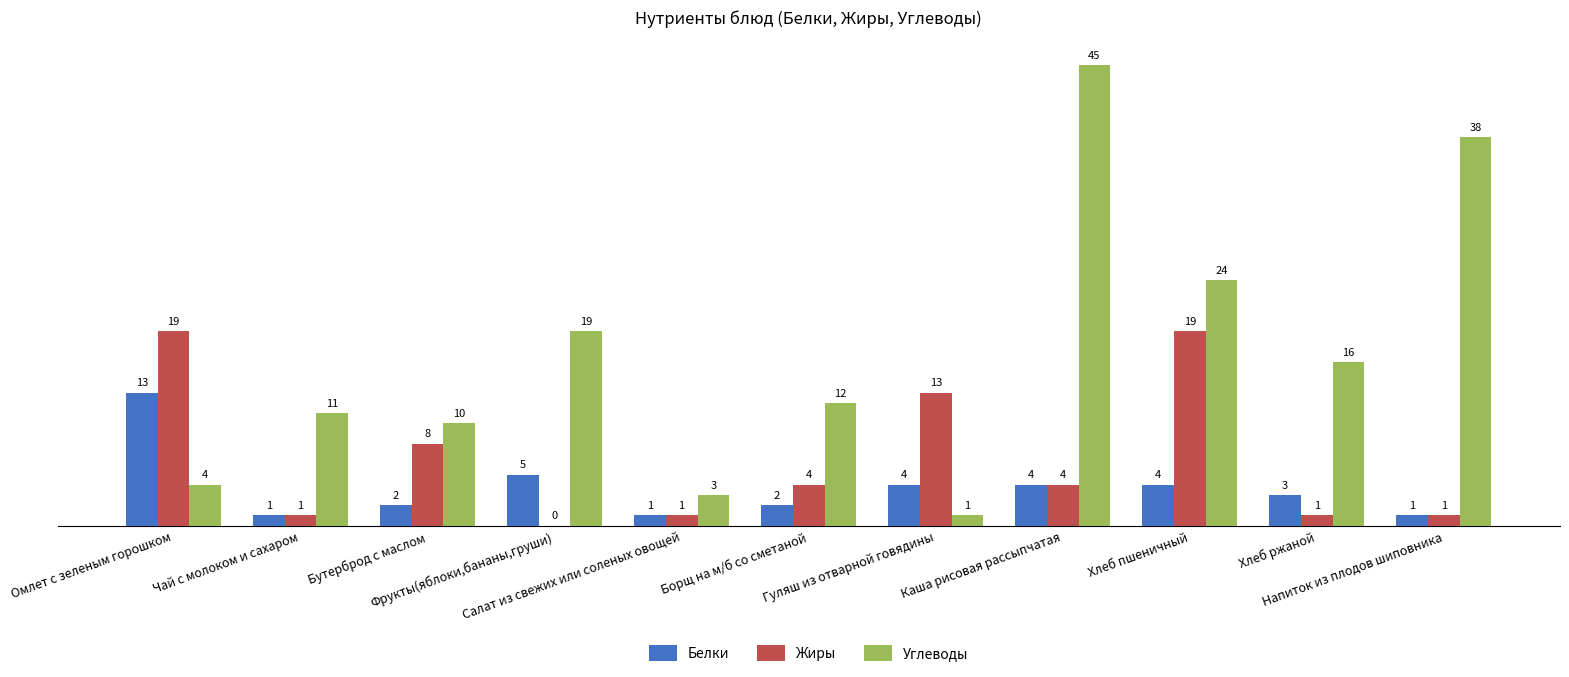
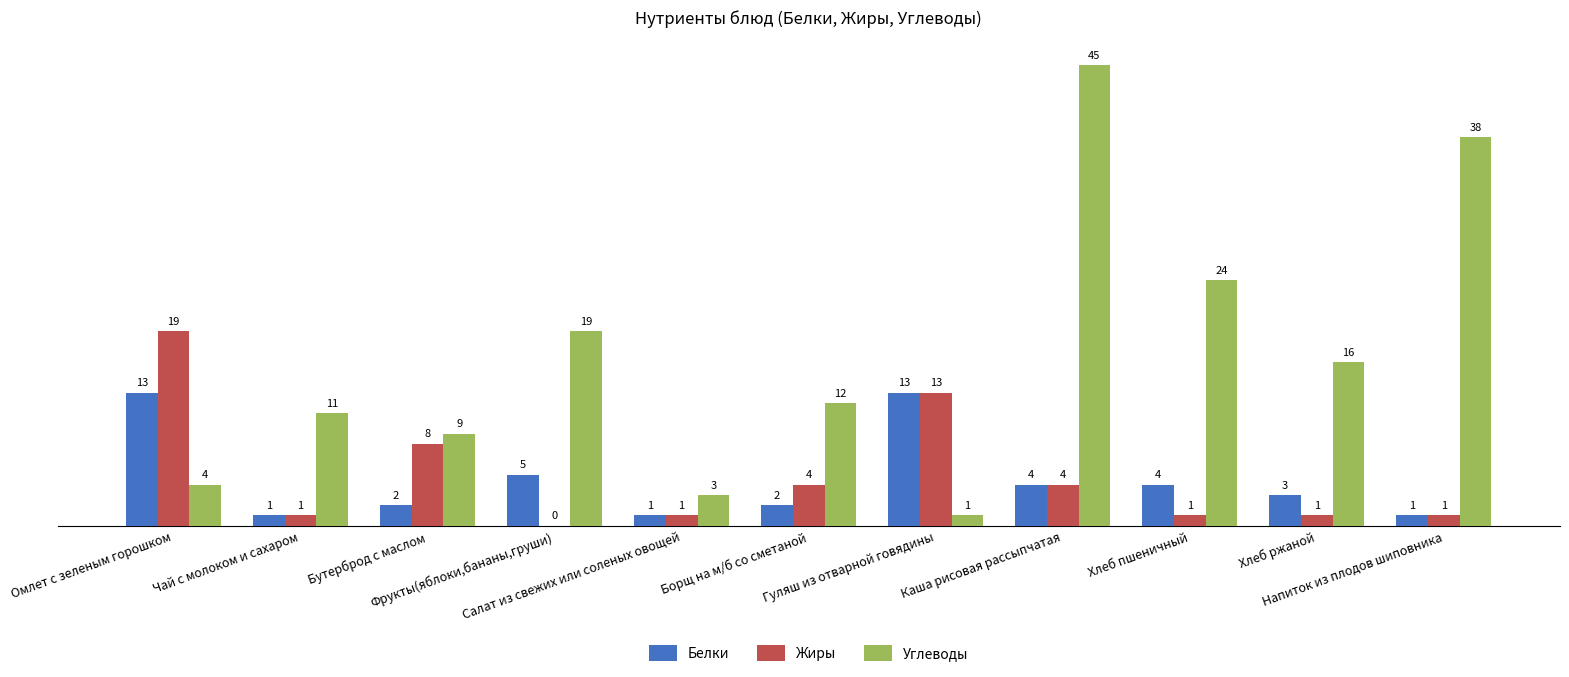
Углеводы, Бутерброд с маслом: 10 -> 9
Белки, Гуляш из отварной говядины: 4 -> 13
Жиры, Хлеб пшеничный: 19 -> 1
